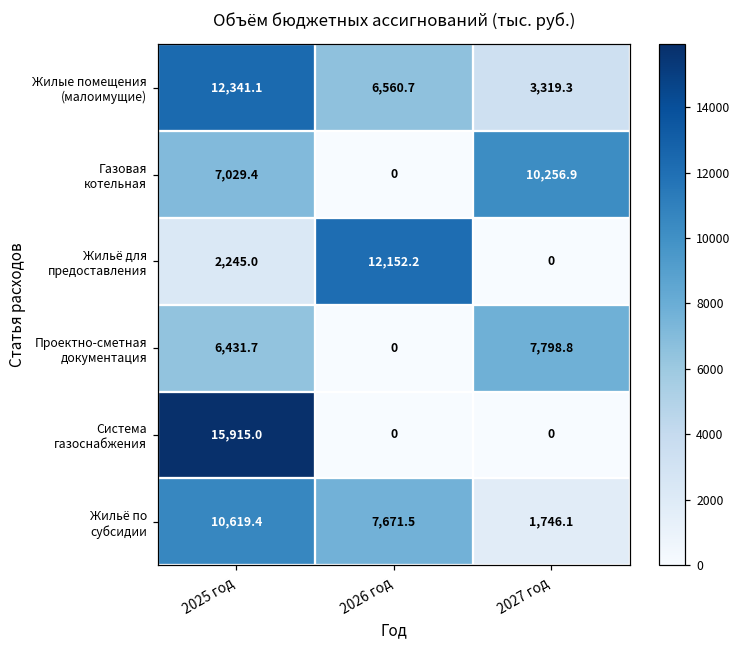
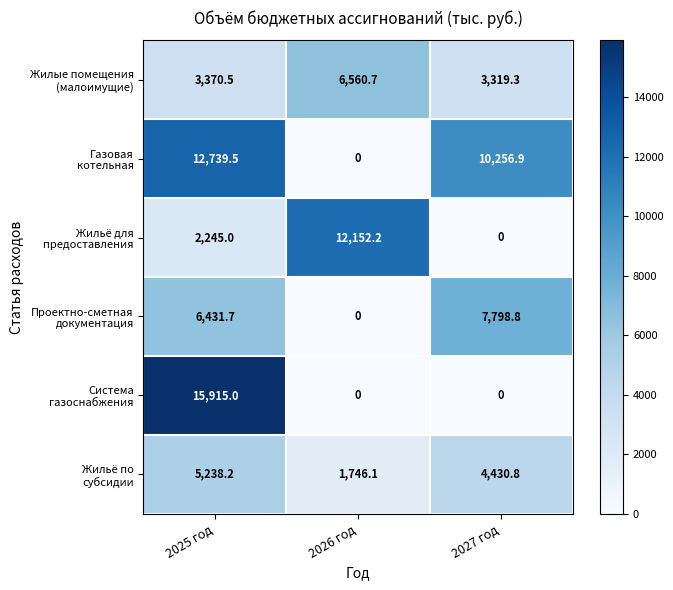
Жилые помещения (малоимущие), 2025 год: 12,341.1 -> 3,370.5
Газовая котельная, 2025 год: 7,029.4 -> 12,739.5
Жильё по субсидии, 2025 год: 10,619.4 -> 5,238.2
Жильё по субсидии, 2026 год: 7,671.5 -> 1,746.1
Жильё по субсидии, 2027 год: 1,746.1 -> 4,430.8
